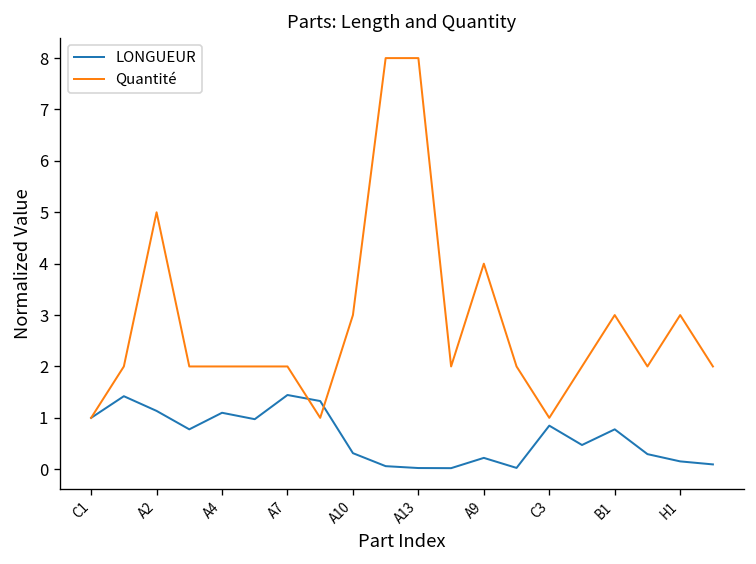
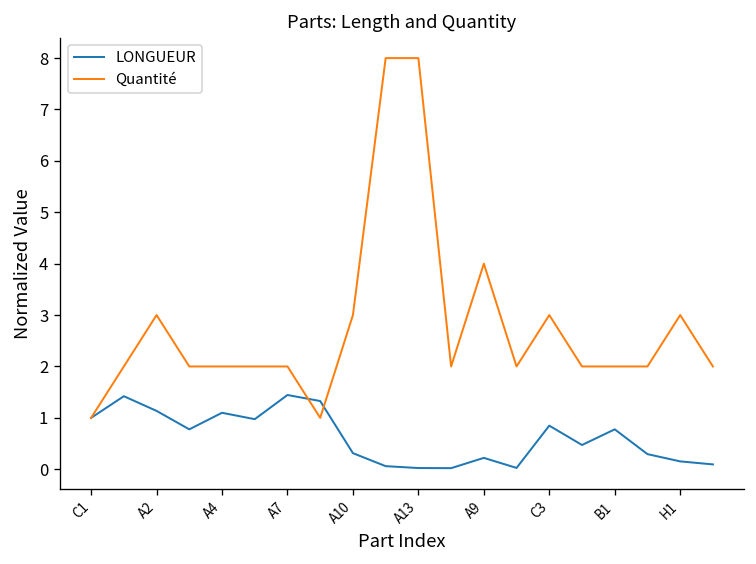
Quantité, A2: 5 -> 3
Quantité, C3: 1 -> 3
Quantité, B1: 3 -> 2
